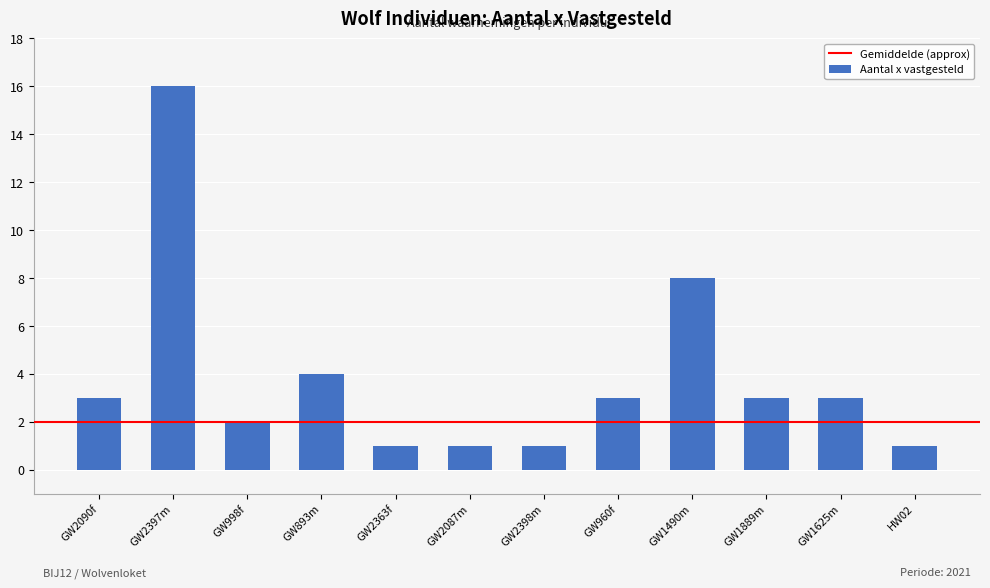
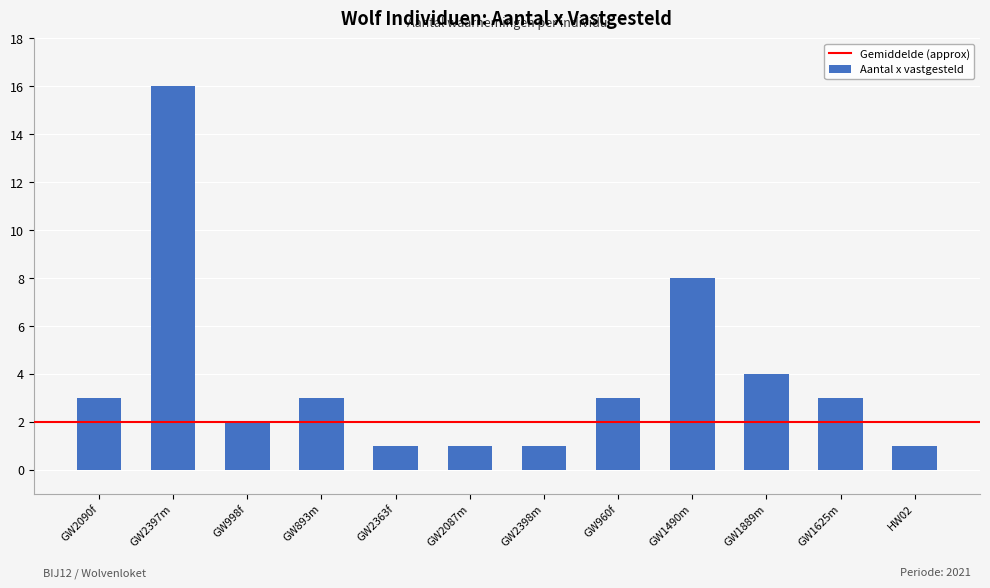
GW893m: 4 -> 3
GW1889m: 3 -> 4
